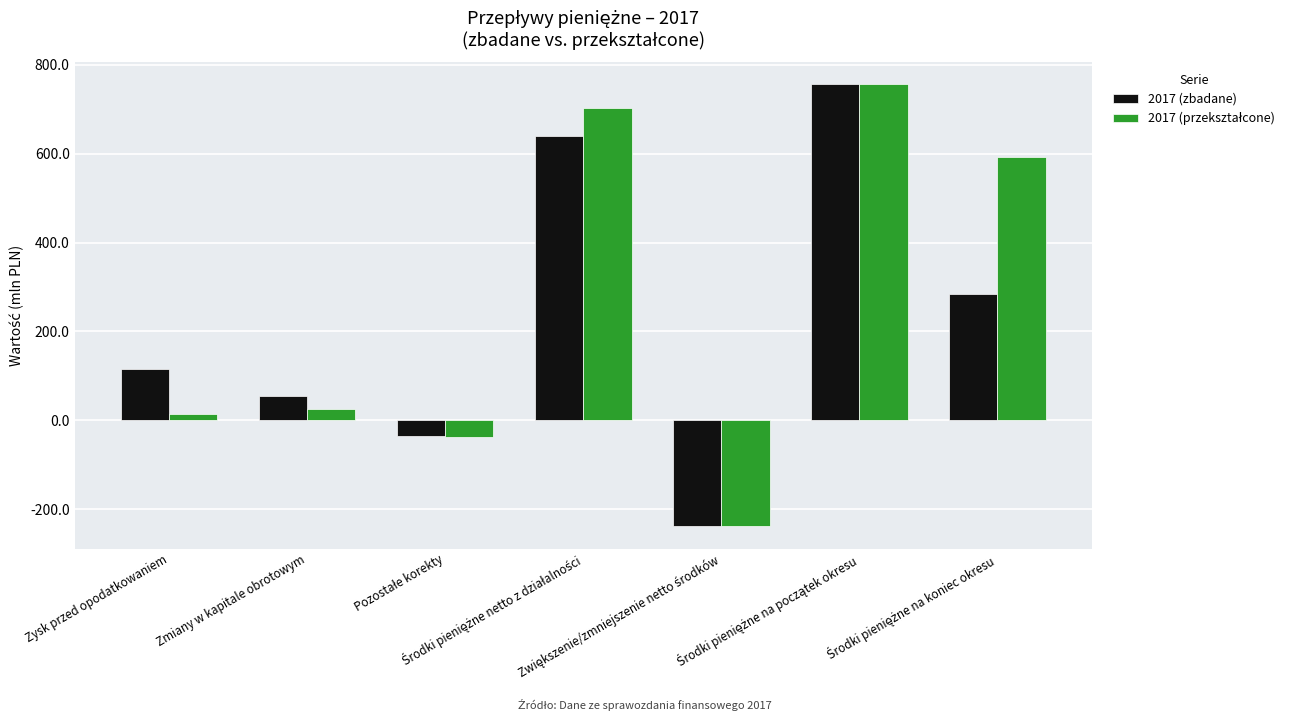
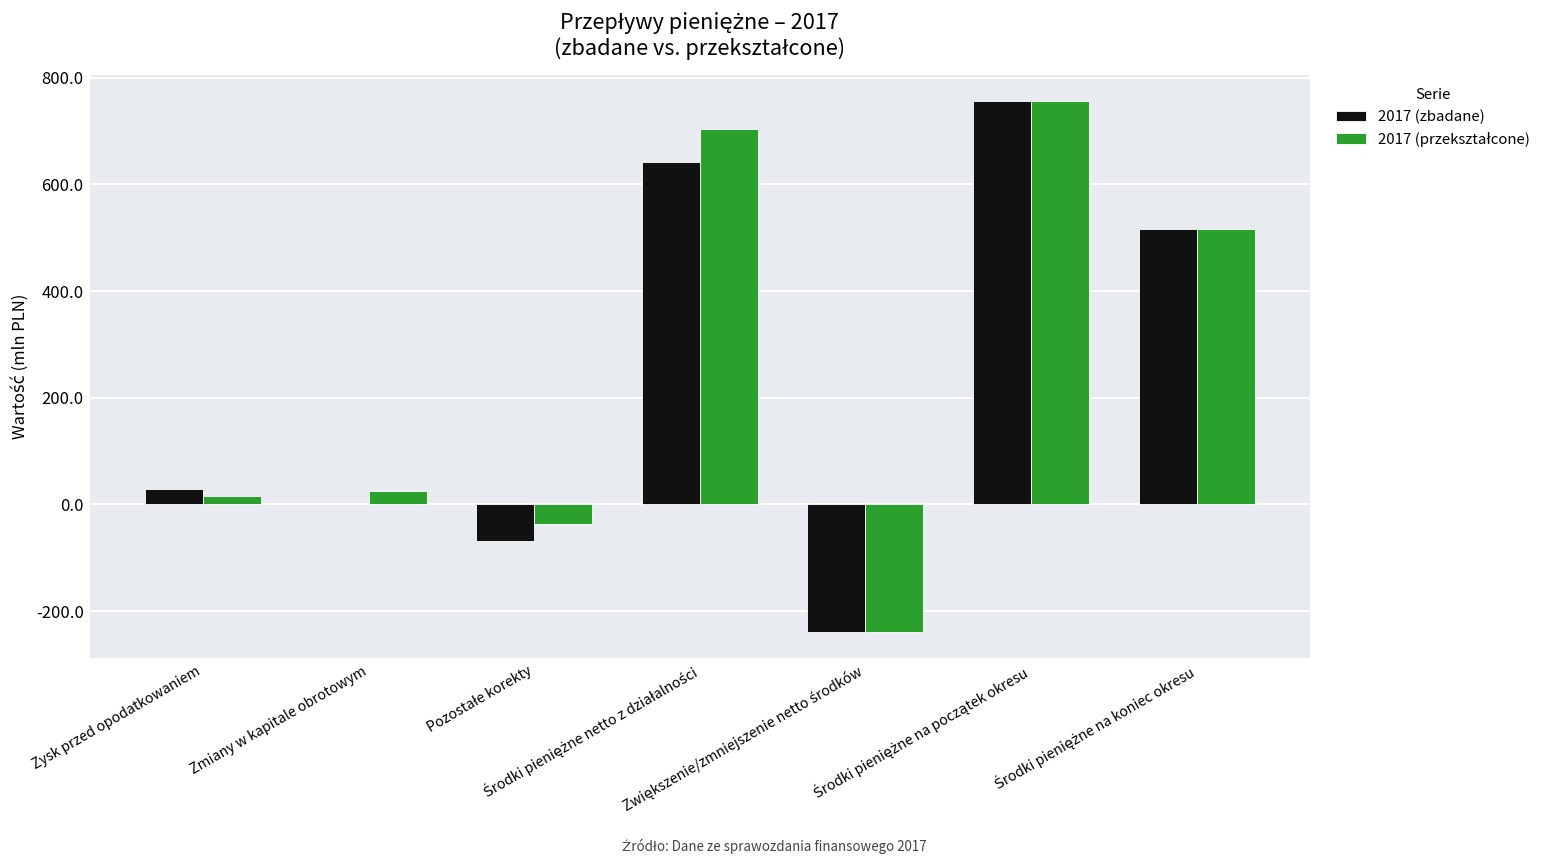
2017 (zbadane), Zysk przed opodatkowaniem: 120 -> 30
2017 (zbadane), Zmiany w kapitale obrotowym: 50 -> 0
2017 (zbadane), Pozostałe korekty: -40 -> -70
2017 (zbadane), Środki pieniężne na koniec okresu: 280 -> 520
2017 (przekształcone), Środki pieniężne na koniec okresu: 590 -> 520
